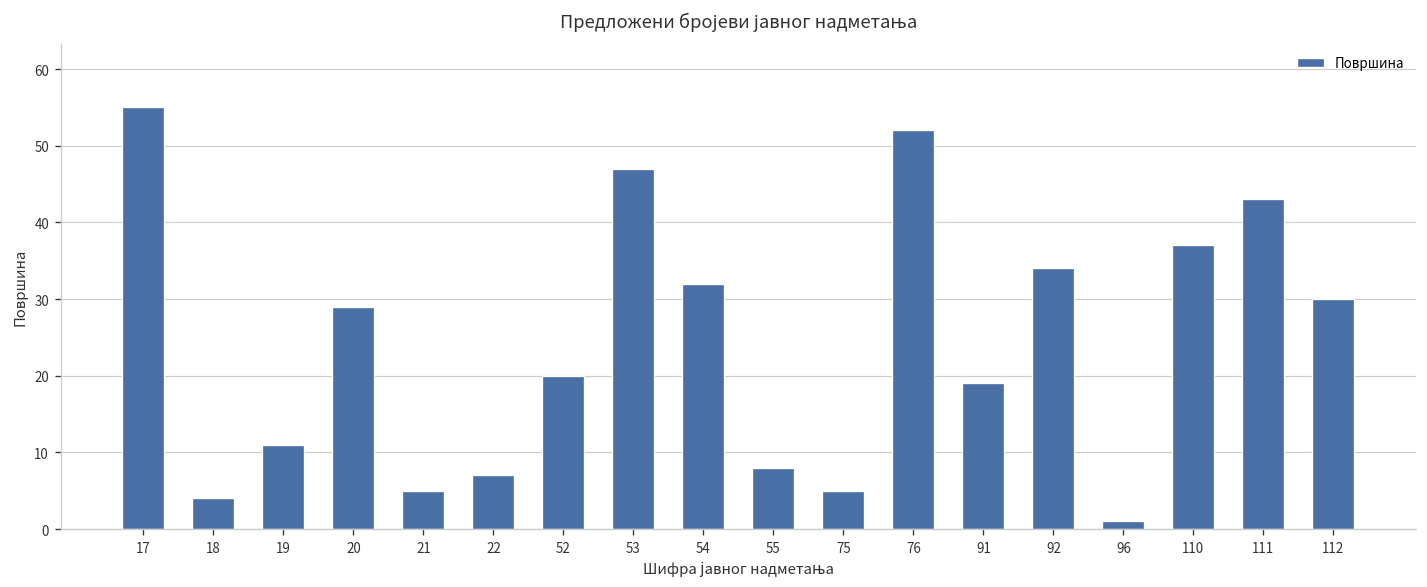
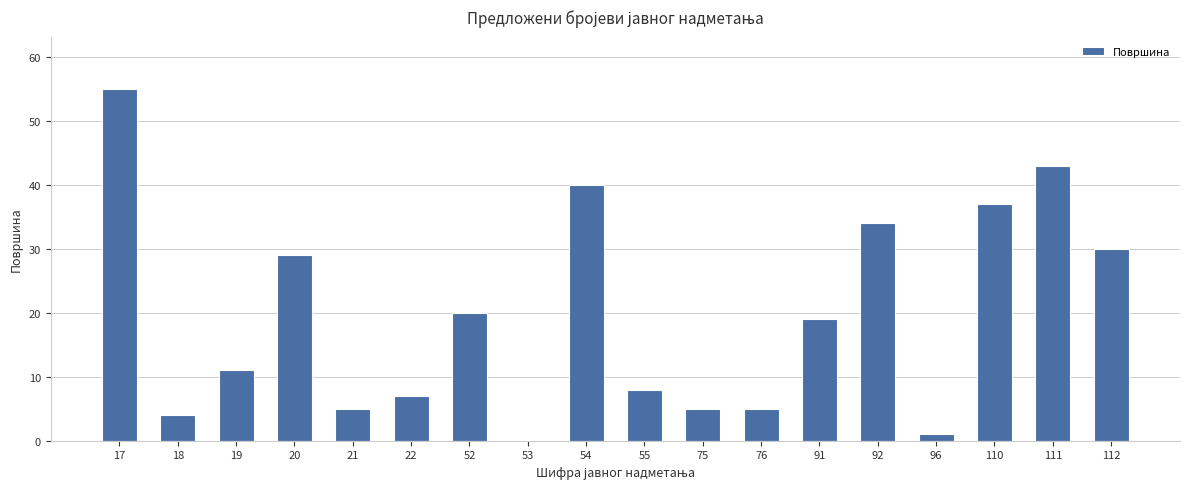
53: 47 -> 0
54: 32 -> 40
76: 52 -> 5
